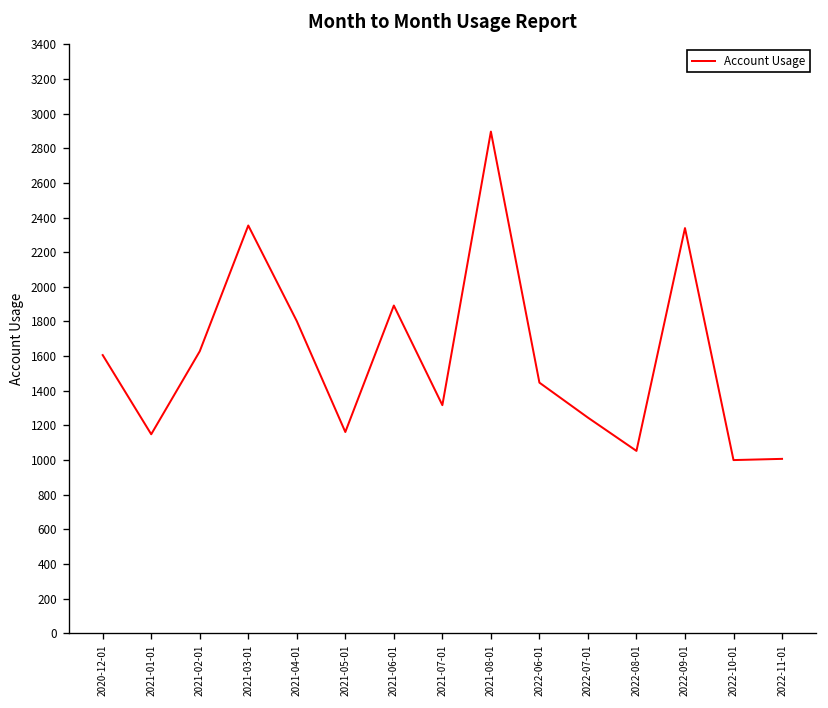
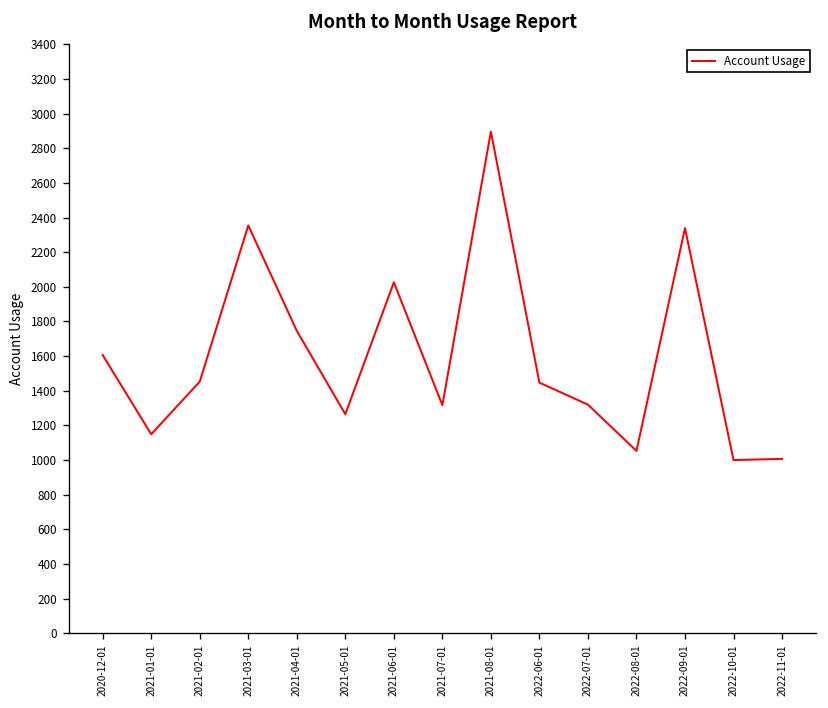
2021-02-01: 1630 -> 1450
2021-04-01: 1800 -> 1750
2021-05-01: 1160 -> 1270
2021-06-01: 1890 -> 2030
2022-07-01: 1250 -> 1320
